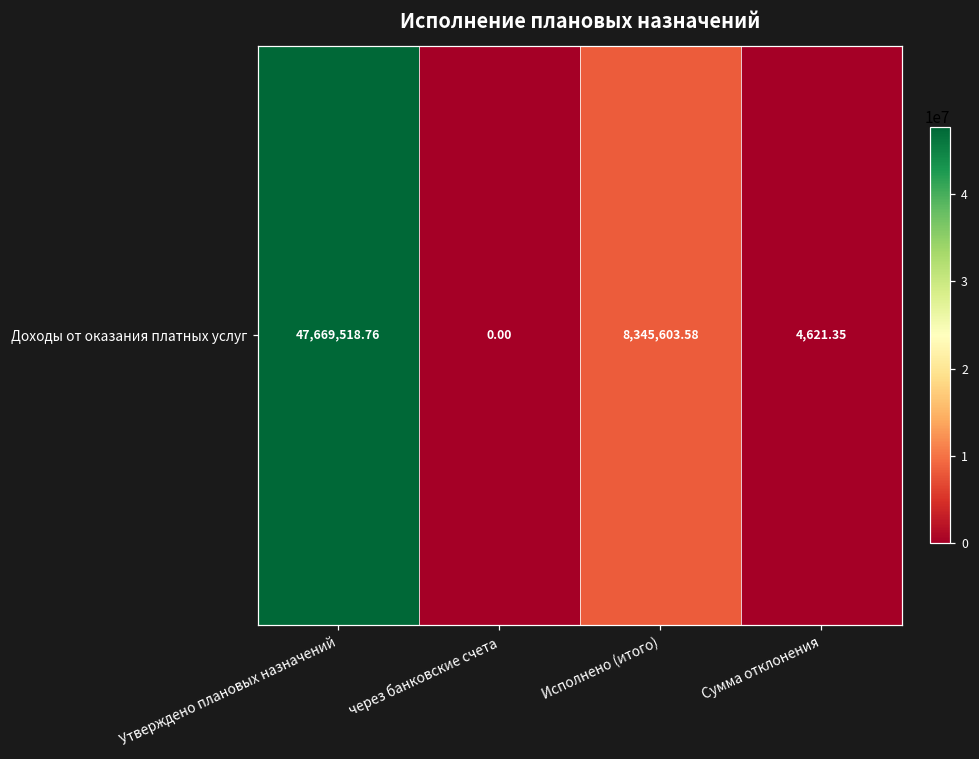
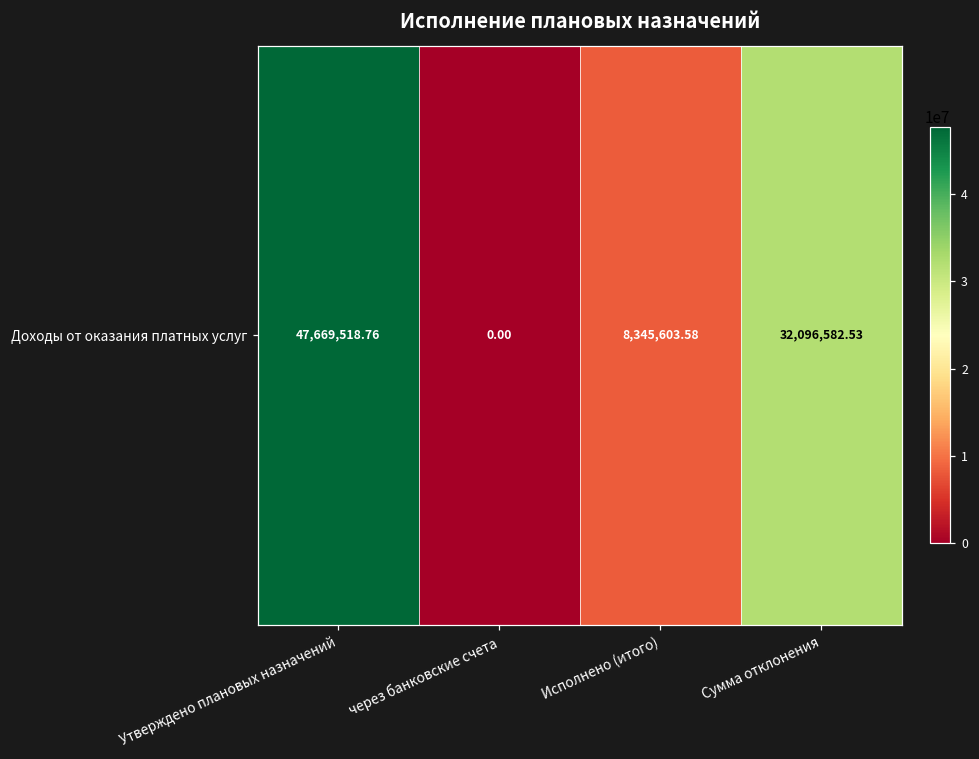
Доходы от оказания платных услуг, Сумма отклонения: 4,621.35 -> 32,096,582.53
